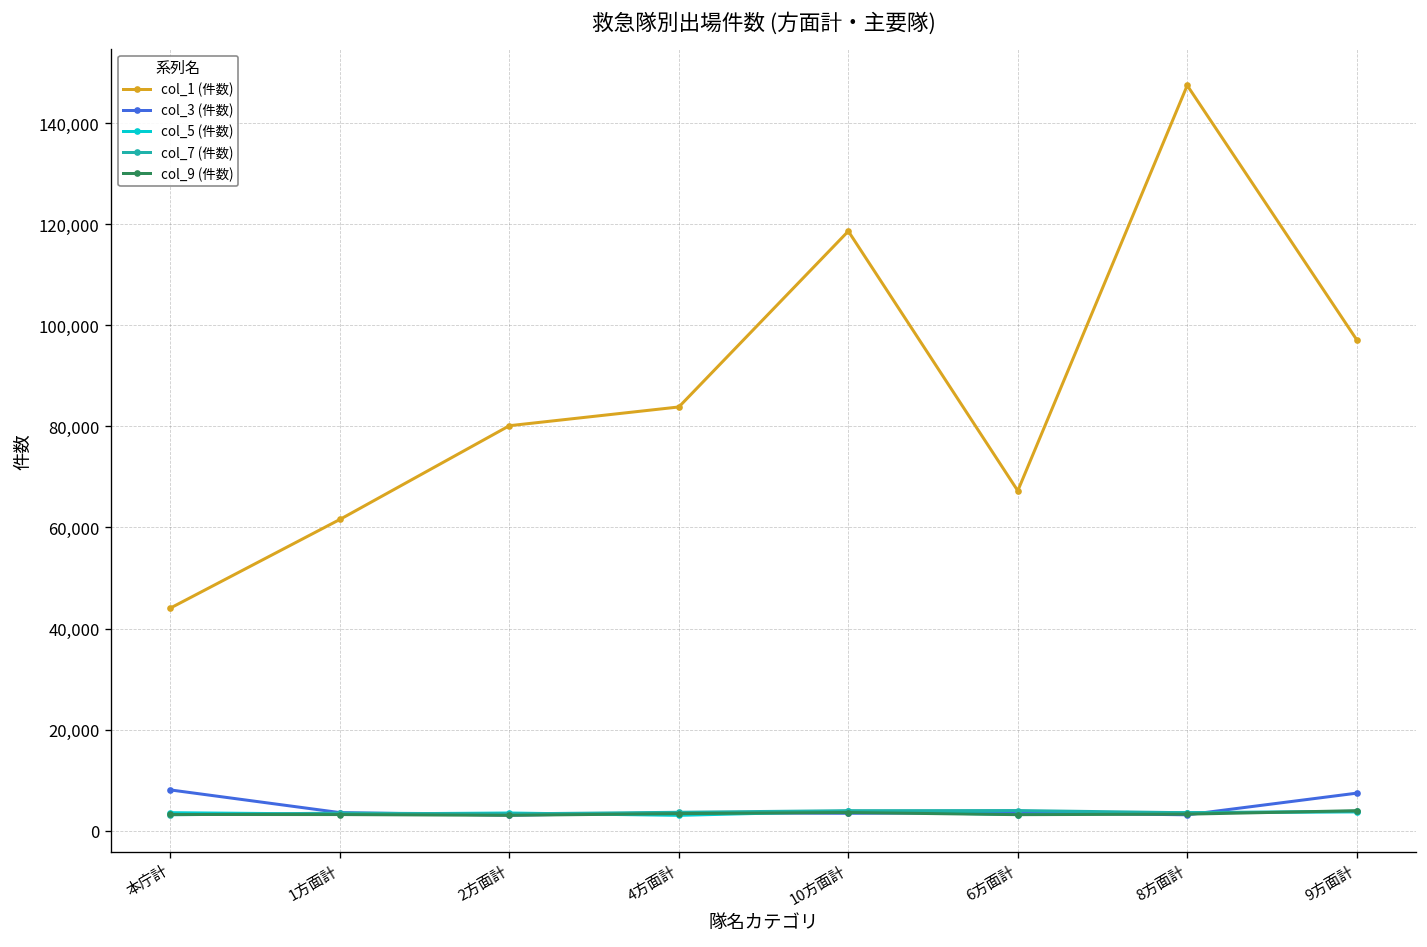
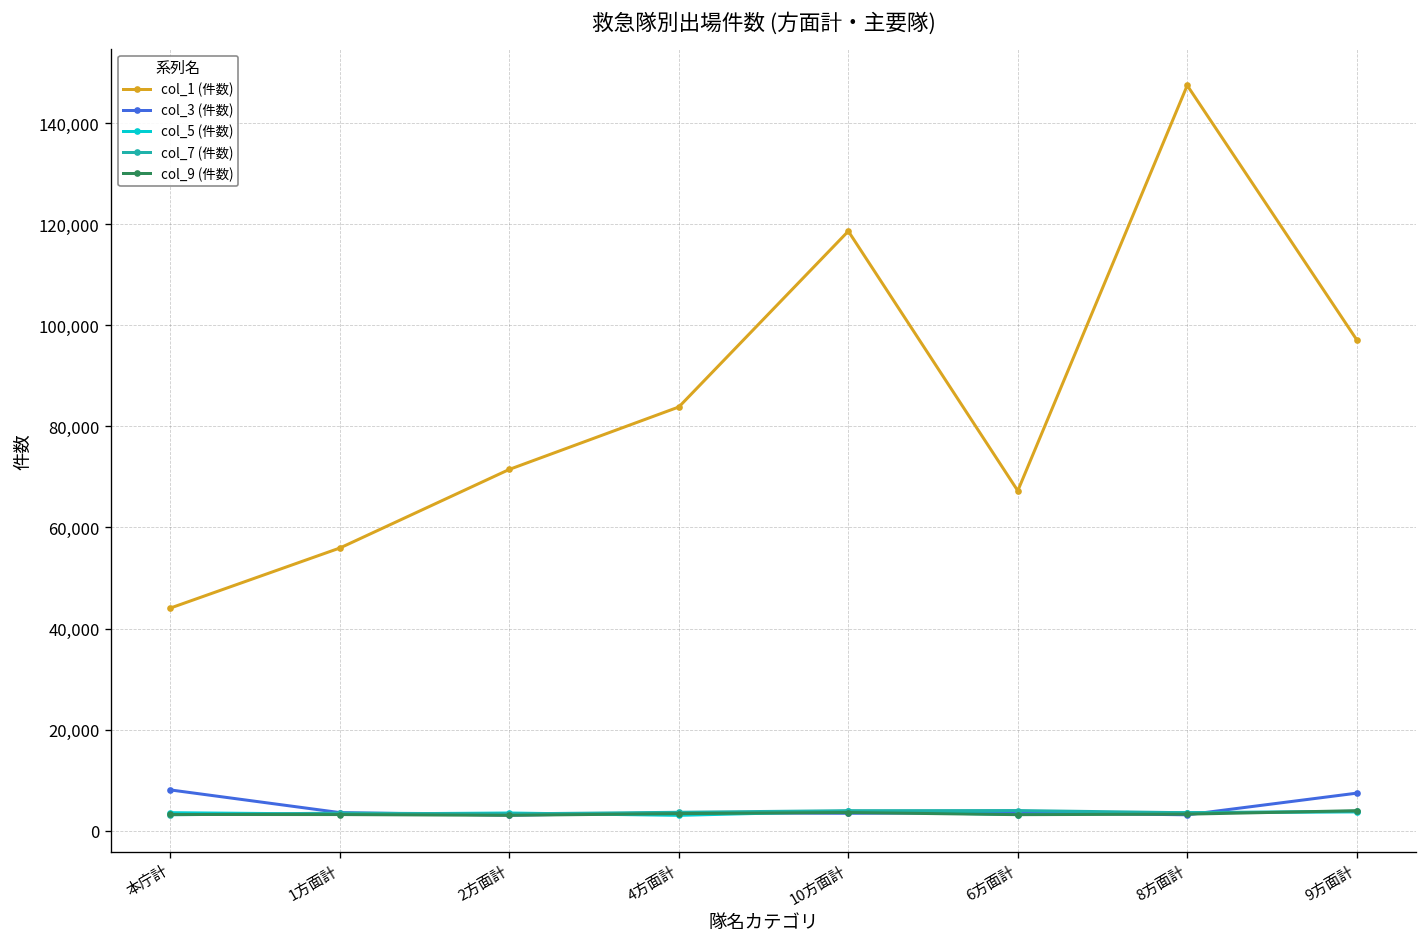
col_1 (件数), 1方面計: 62,000 -> 56,000
col_1 (件数), 2方面計: 80,000 -> 71,000
